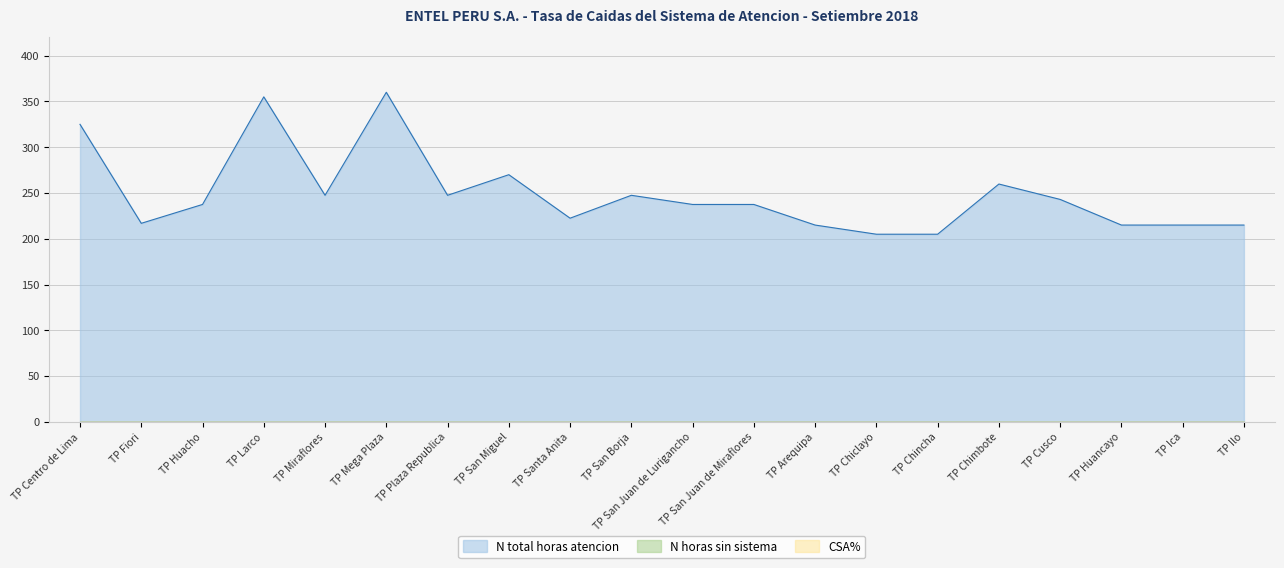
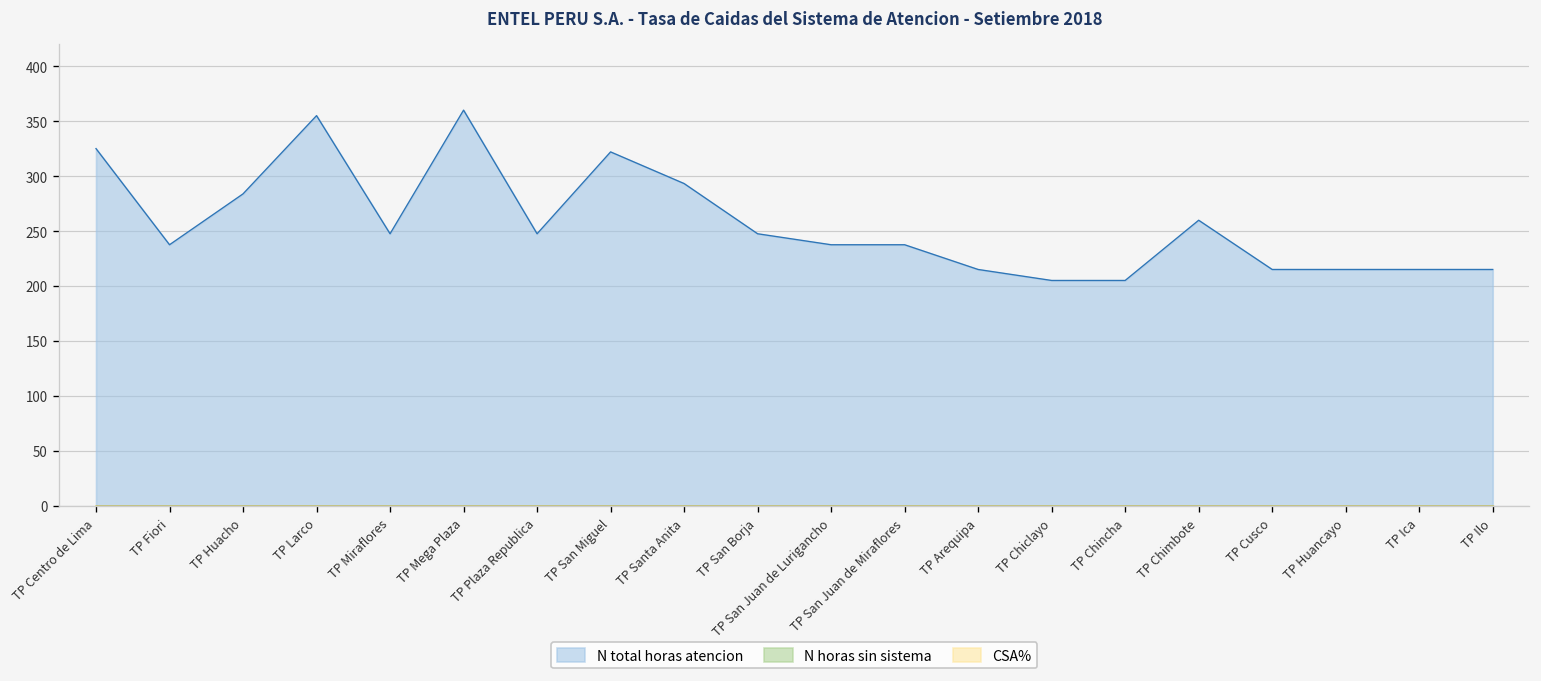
N total horas atencion, TP Fiori: 220 -> 240
N total horas atencion, TP Huacho: 240 -> 280
N total horas atencion, TP San Miguel: 270 -> 320
N total horas atencion, TP Santa Anita: 220 -> 290
N total horas atencion, TP Cusco: 240 -> 220
